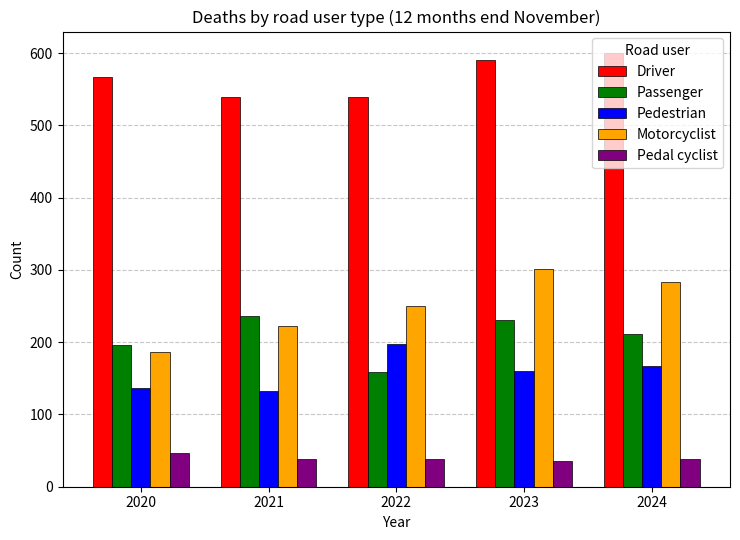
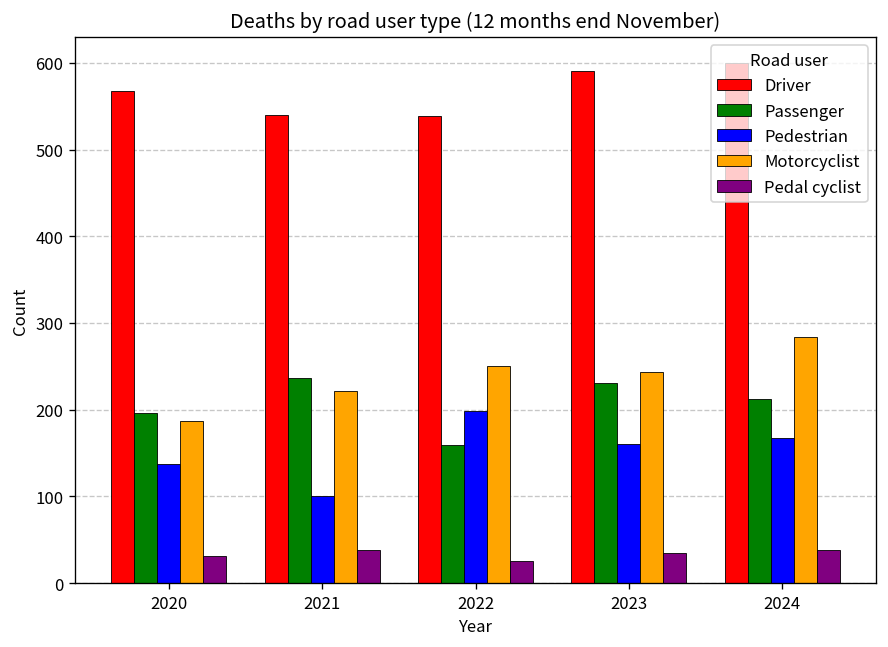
Pedal cyclist, 2020: 50 -> 30
Pedestrian, 2021: 130 -> 100
Pedal cyclist, 2022: 40 -> 30
Motorcyclist, 2023: 300 -> 240
